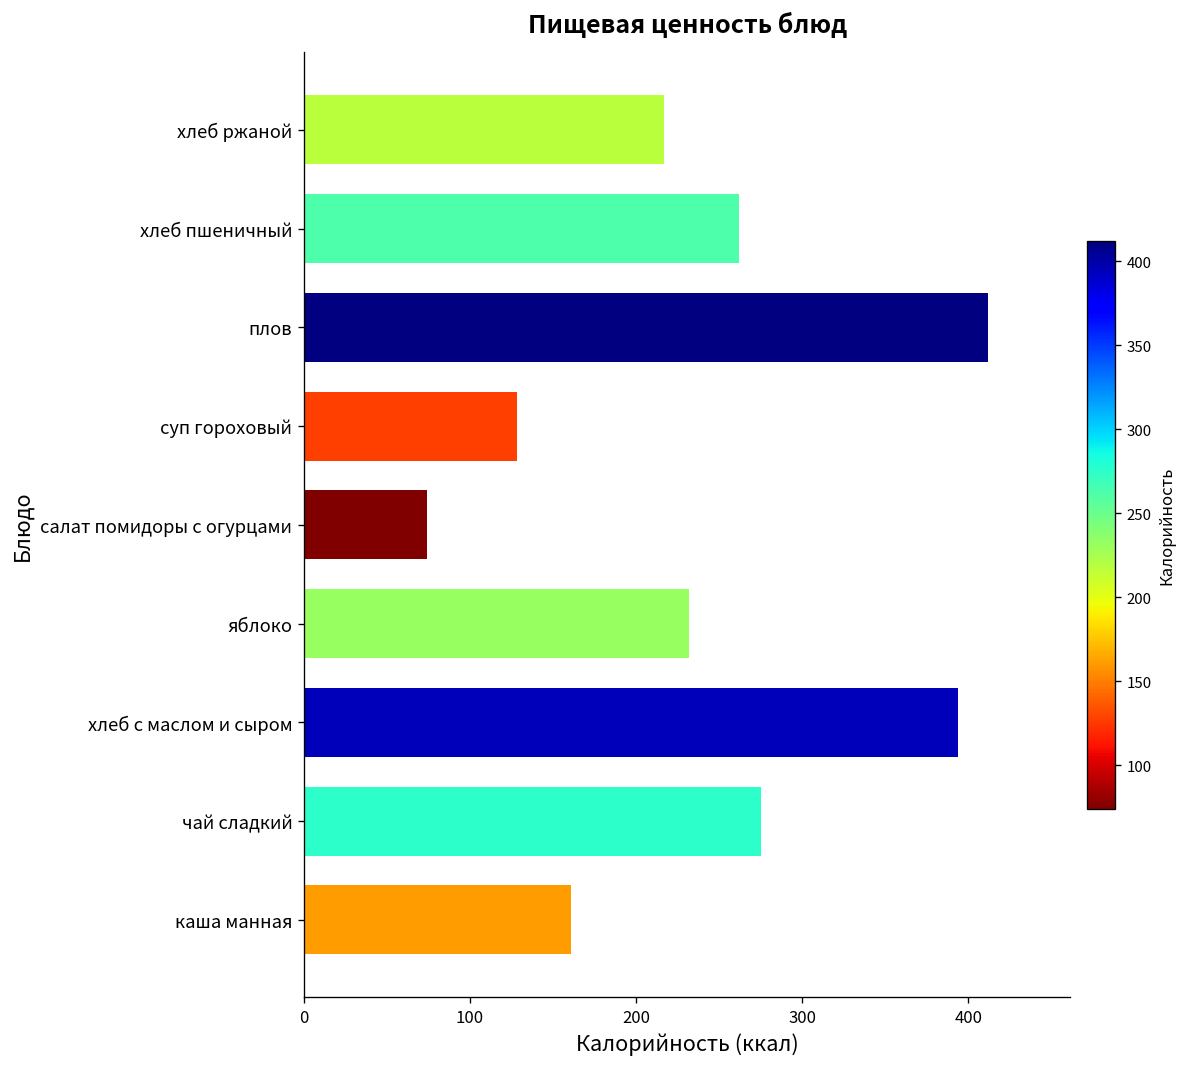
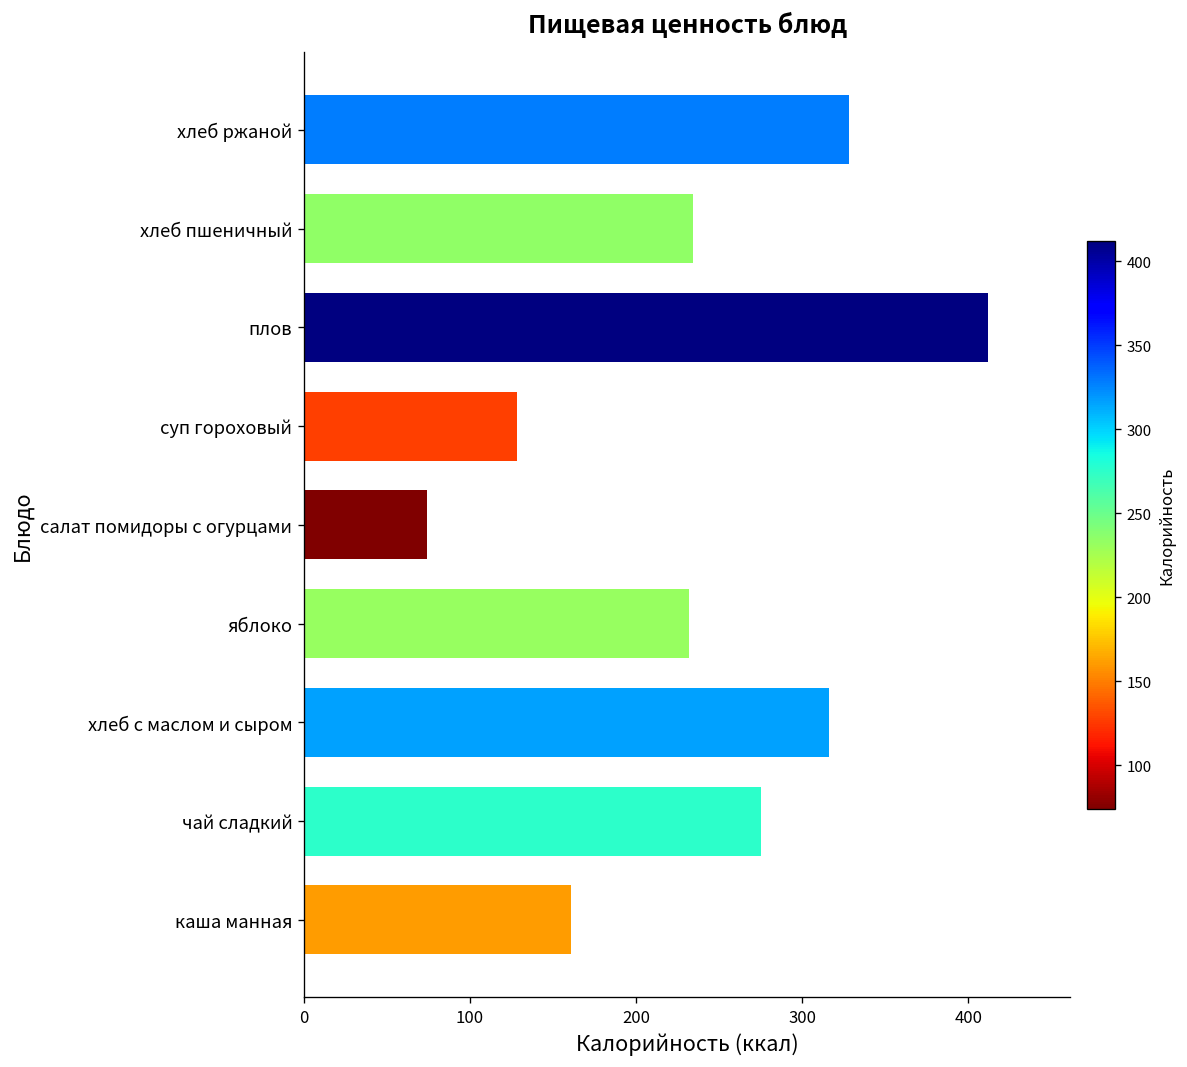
хлеб ржаной: 217 -> 328
хлеб пшеничный: 262 -> 234
хлеб с маслом и сыром: 394 -> 316
